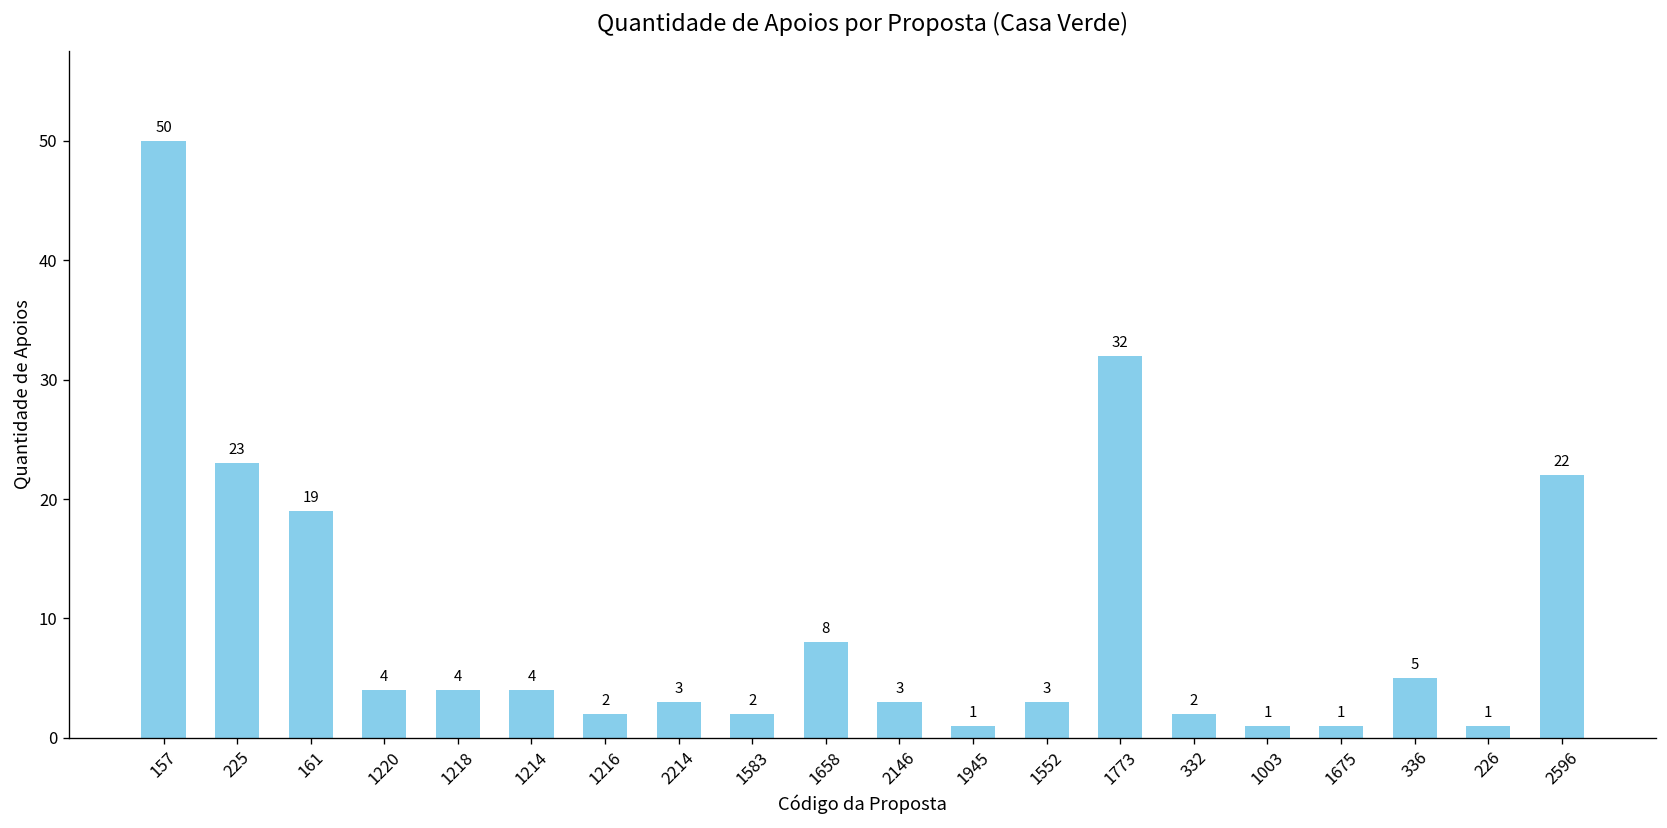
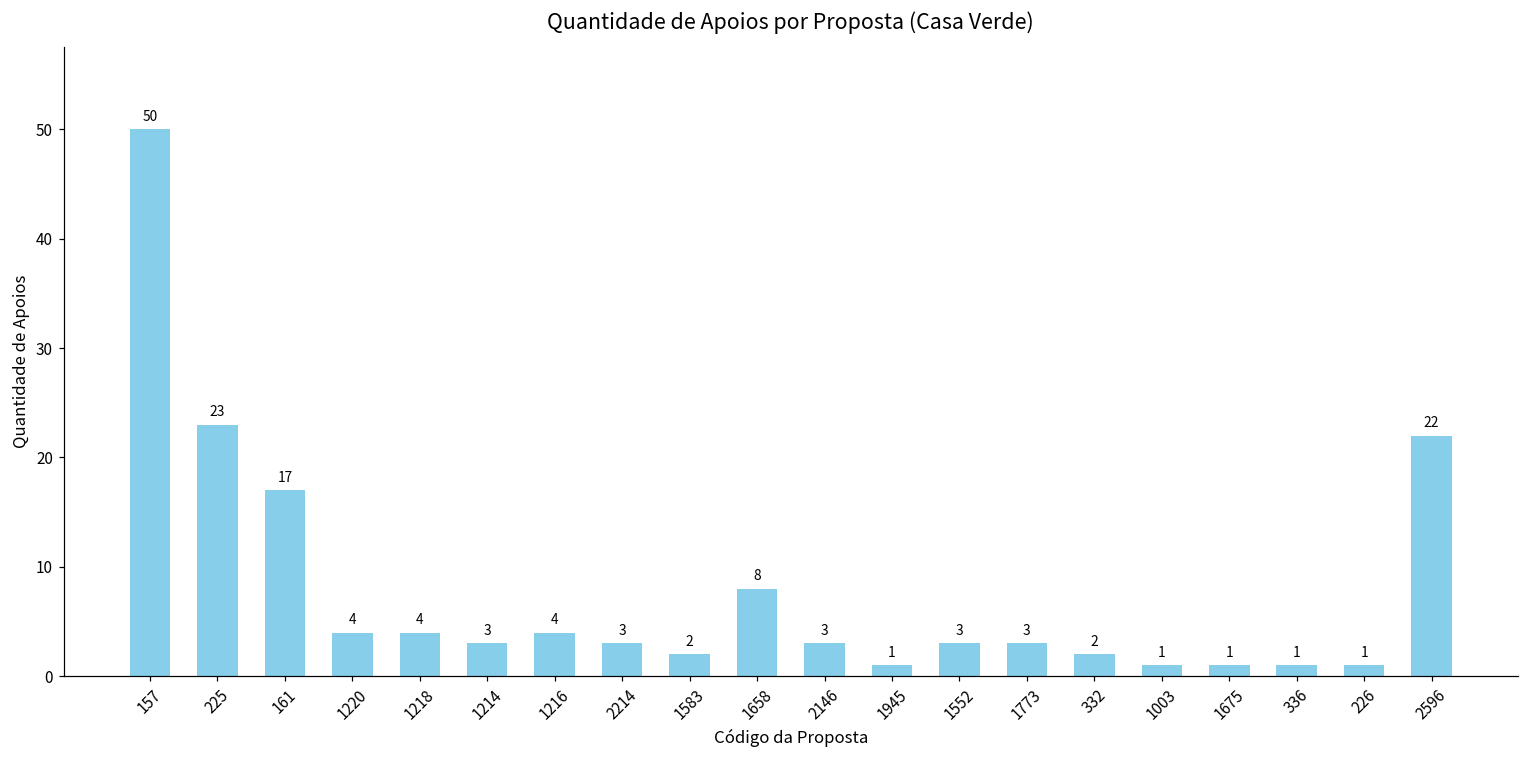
161: 19 -> 17
1214: 4 -> 3
1216: 2 -> 4
1773: 32 -> 3
336: 5 -> 1
